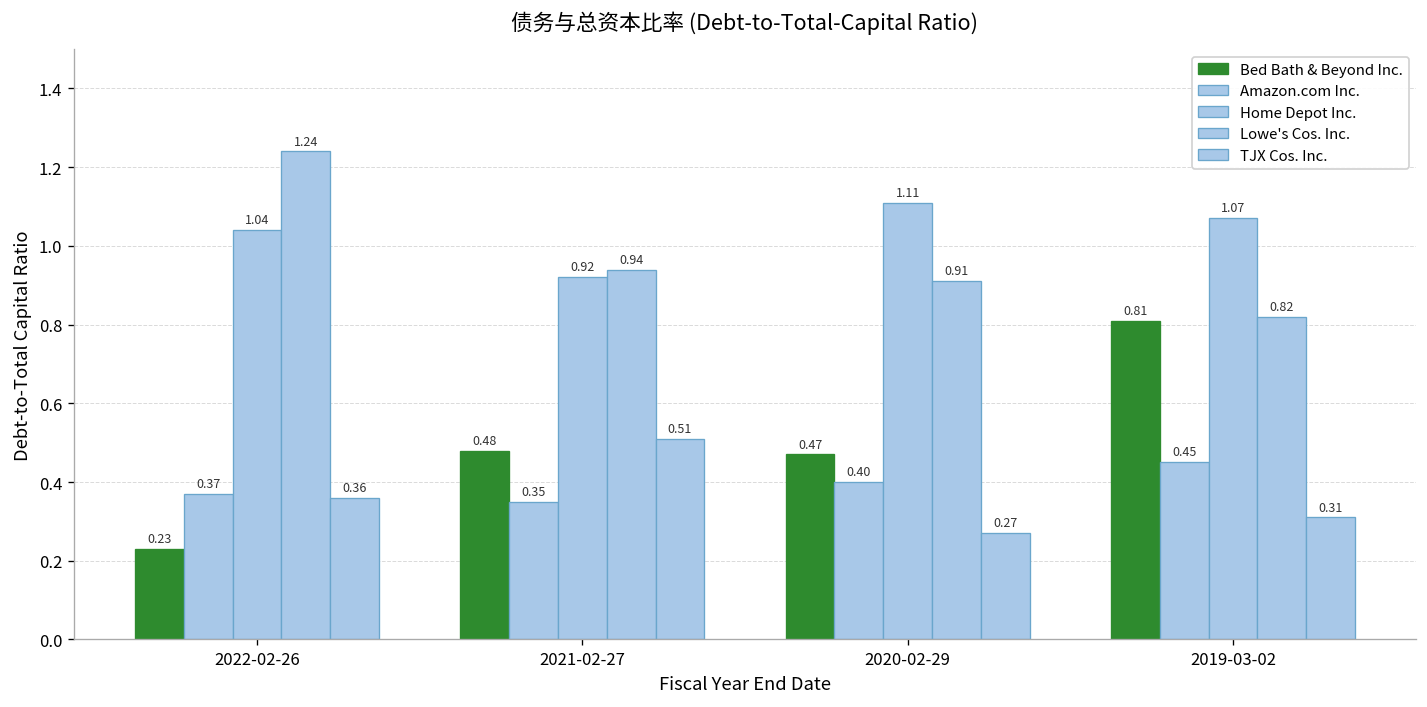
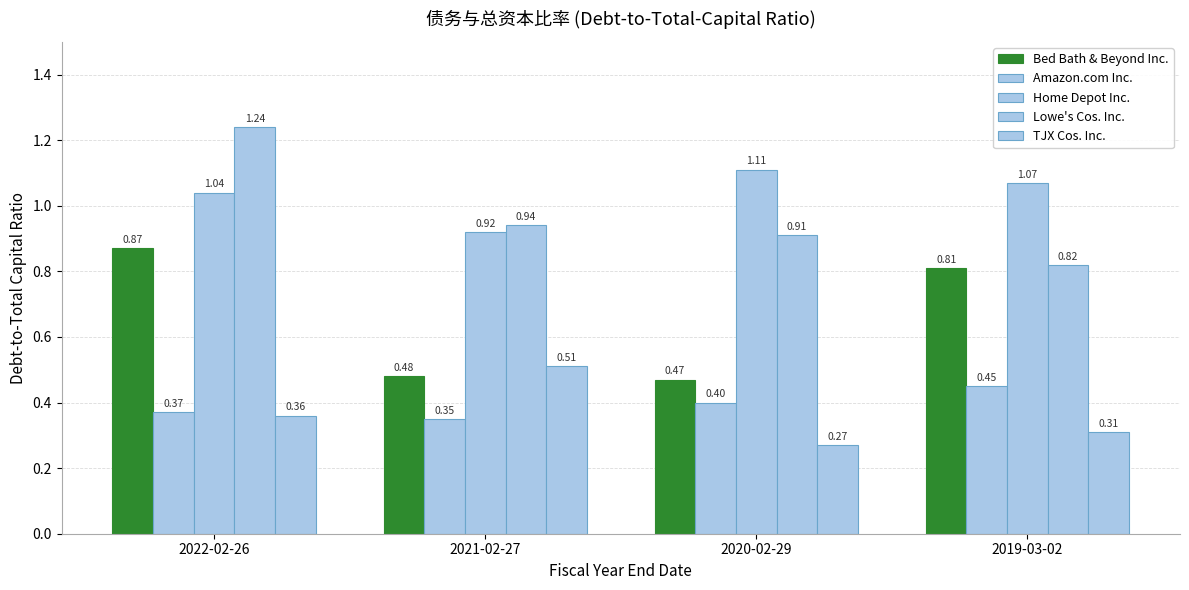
Bed Bath & Beyond Inc., 2022-02-26: 0.23 -> 0.87
